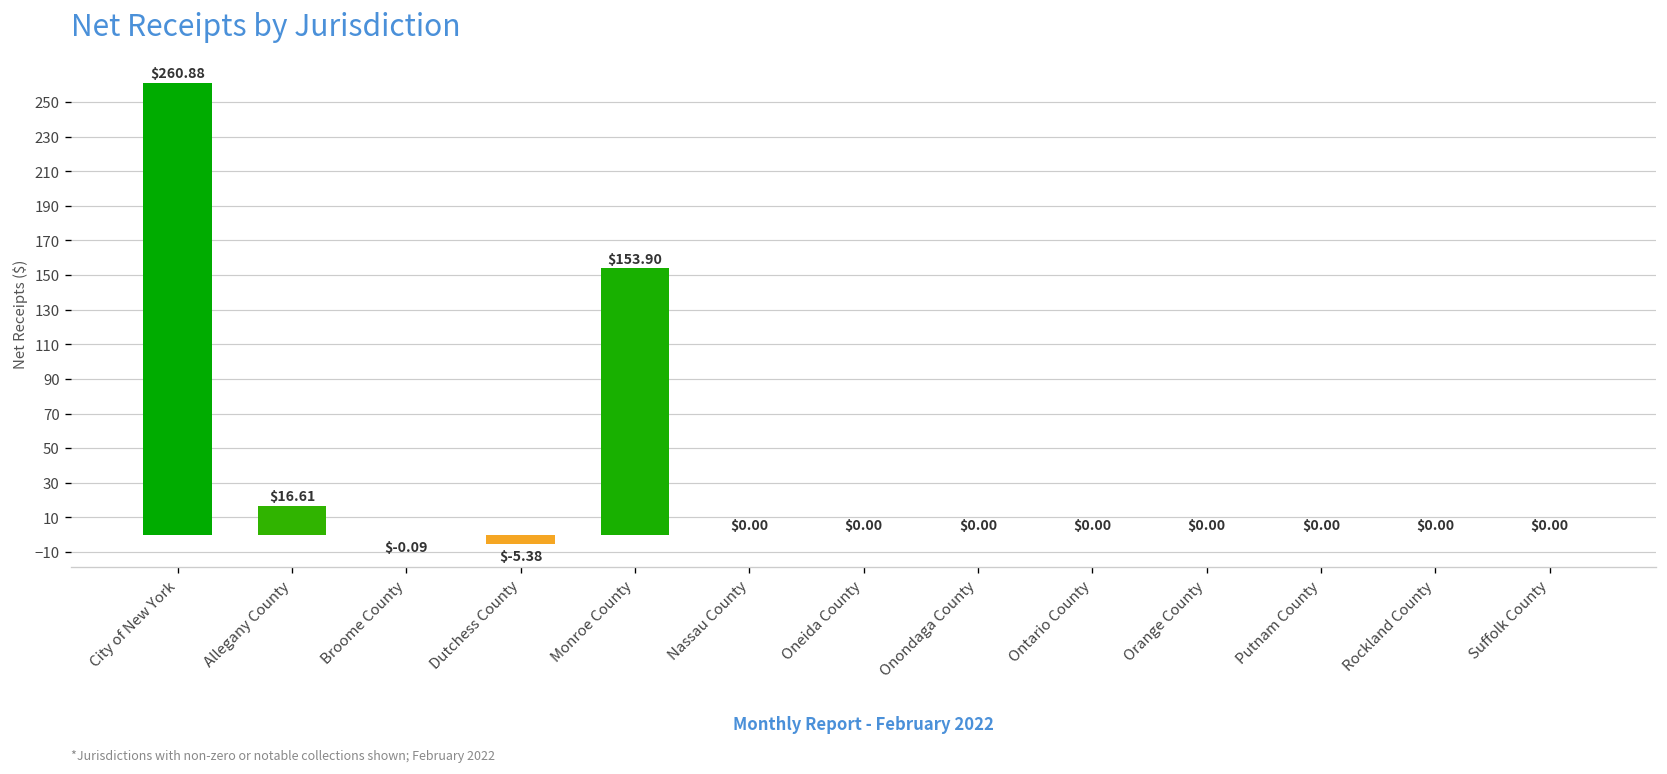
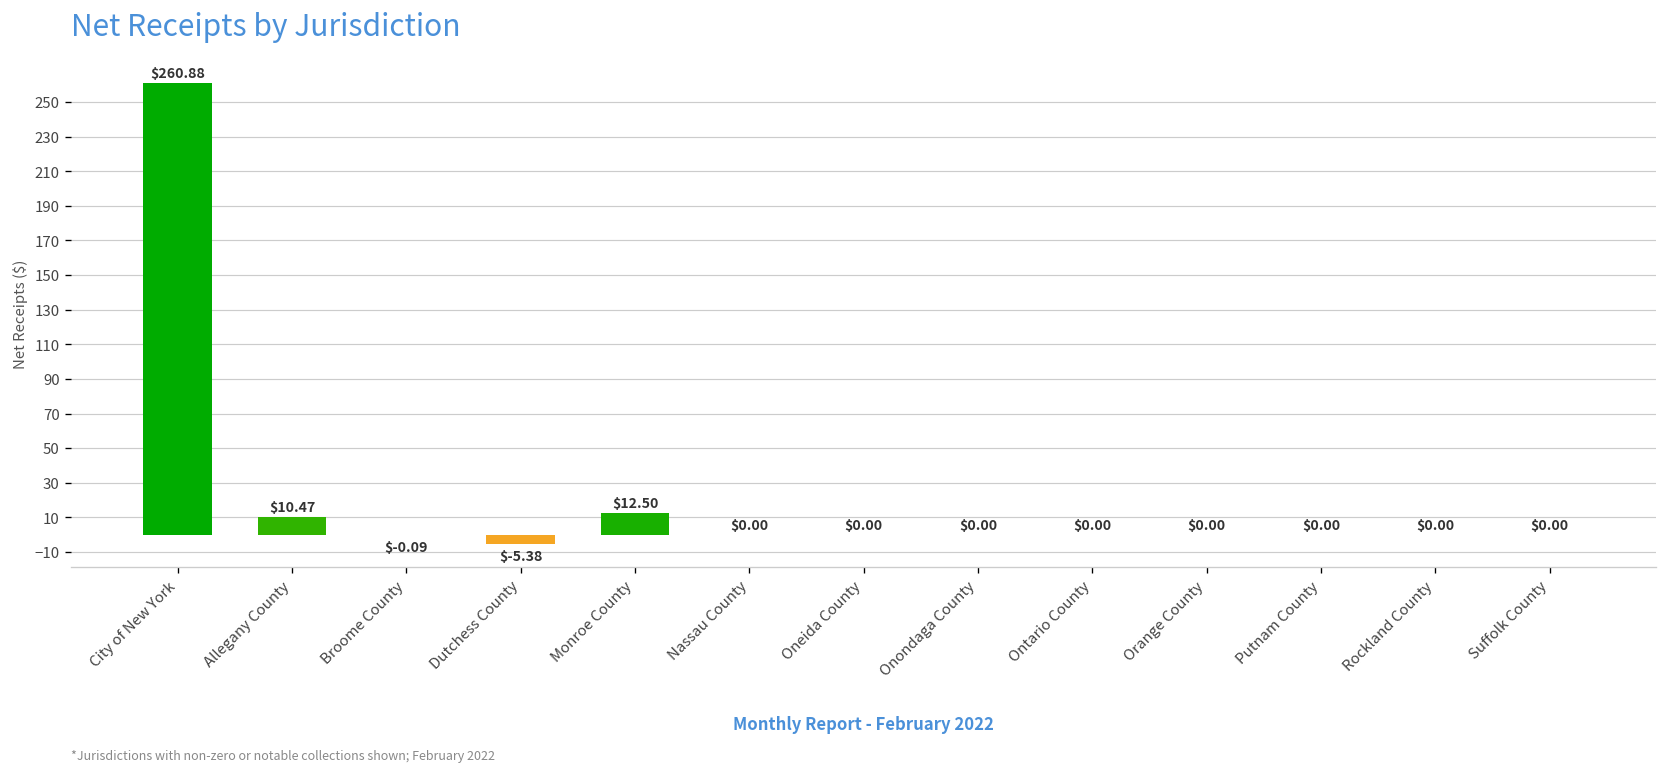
Allegany County: $16.61 -> $10.47
Monroe County: $153.90 -> $12.50
